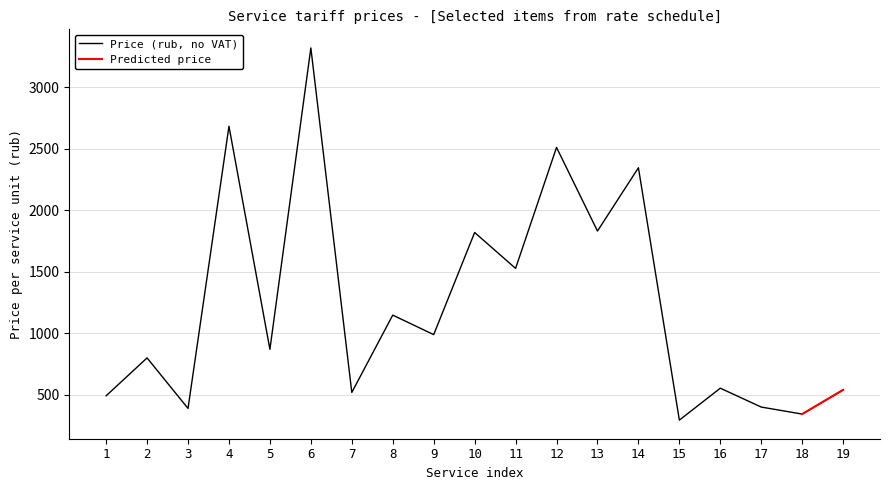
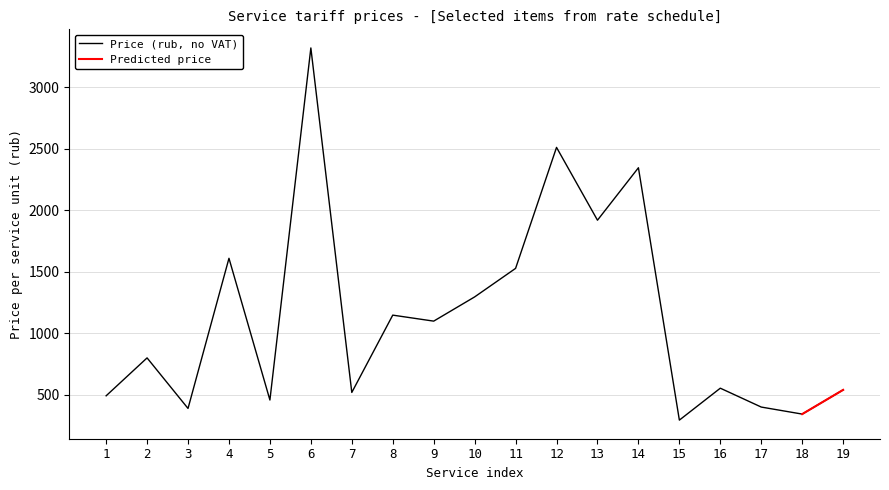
Price (rub, no VAT), 4: 2680 -> 1610
Price (rub, no VAT), 5: 870 -> 460
Price (rub, no VAT), 9: 990 -> 1100
Price (rub, no VAT), 10: 1820 -> 1300
Price (rub, no VAT), 13: 1830 -> 1920
